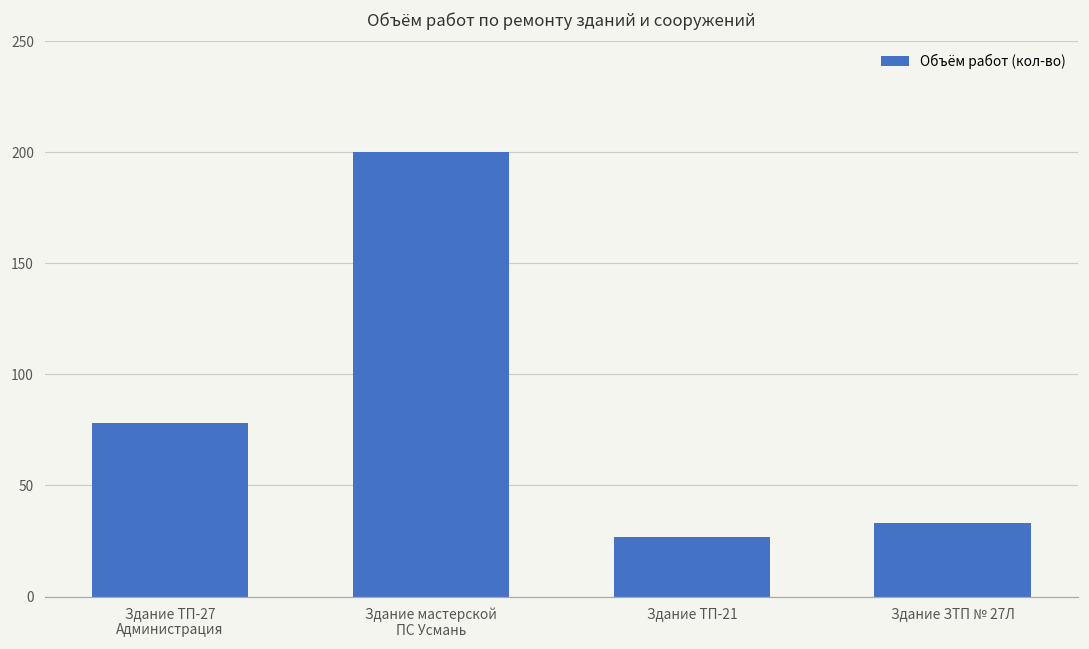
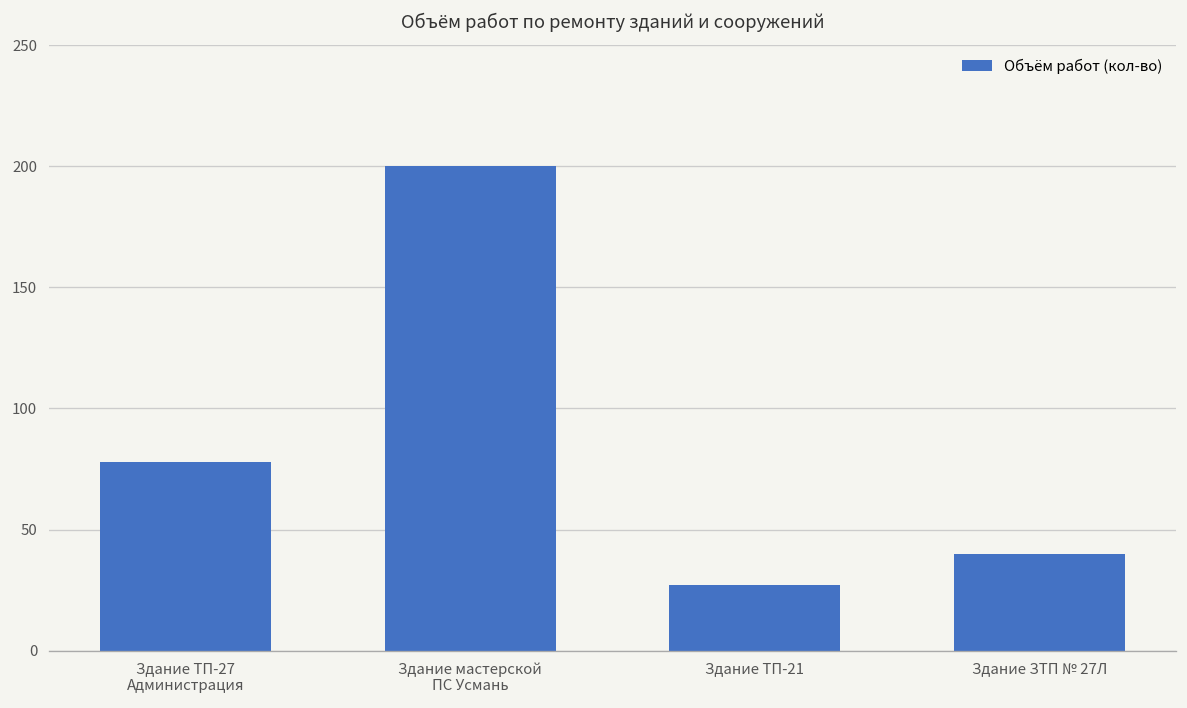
Здание ЗТП № 27Л: 33 -> 40
